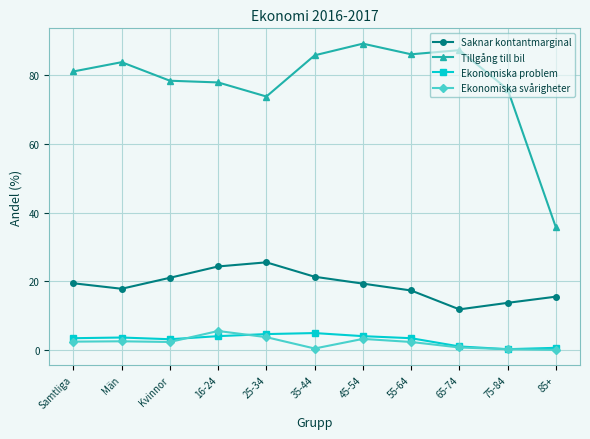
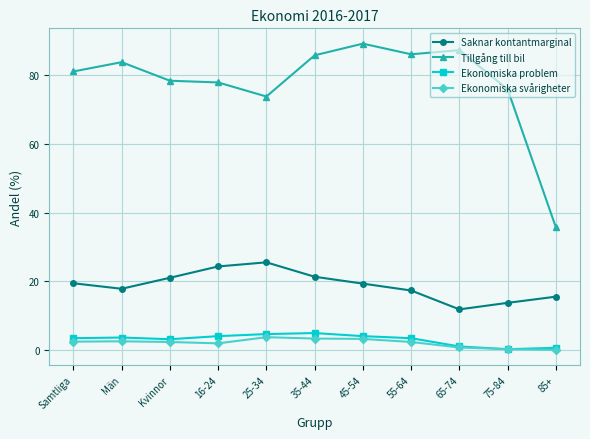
Ekonomiska svårigheter, 16-24: 6 -> 2
Ekonomiska svårigheter, 35-44: 0 -> 3
